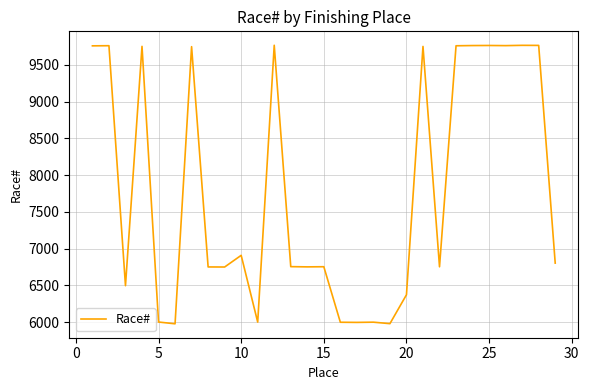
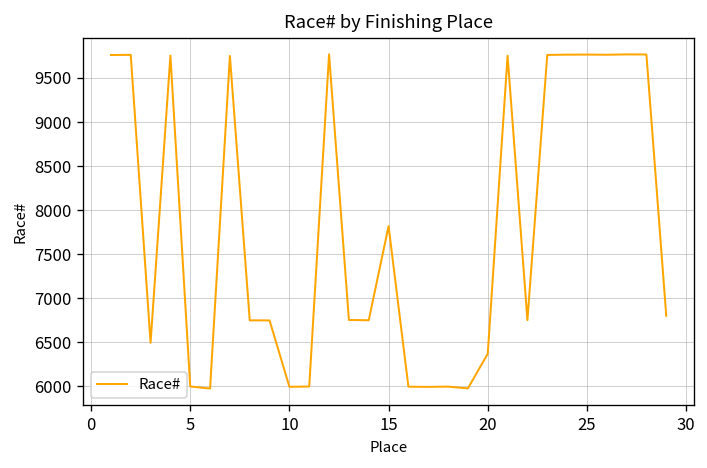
10: 6900 -> 6000
15: 6800 -> 7800
